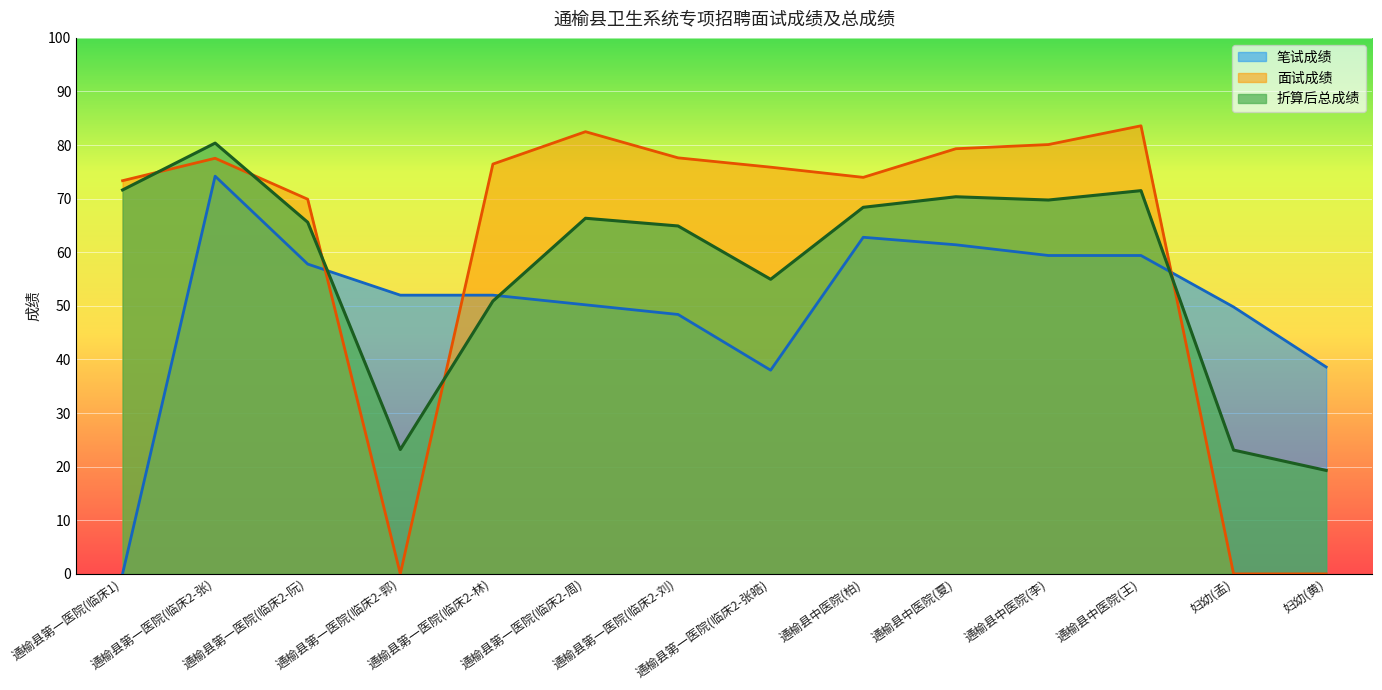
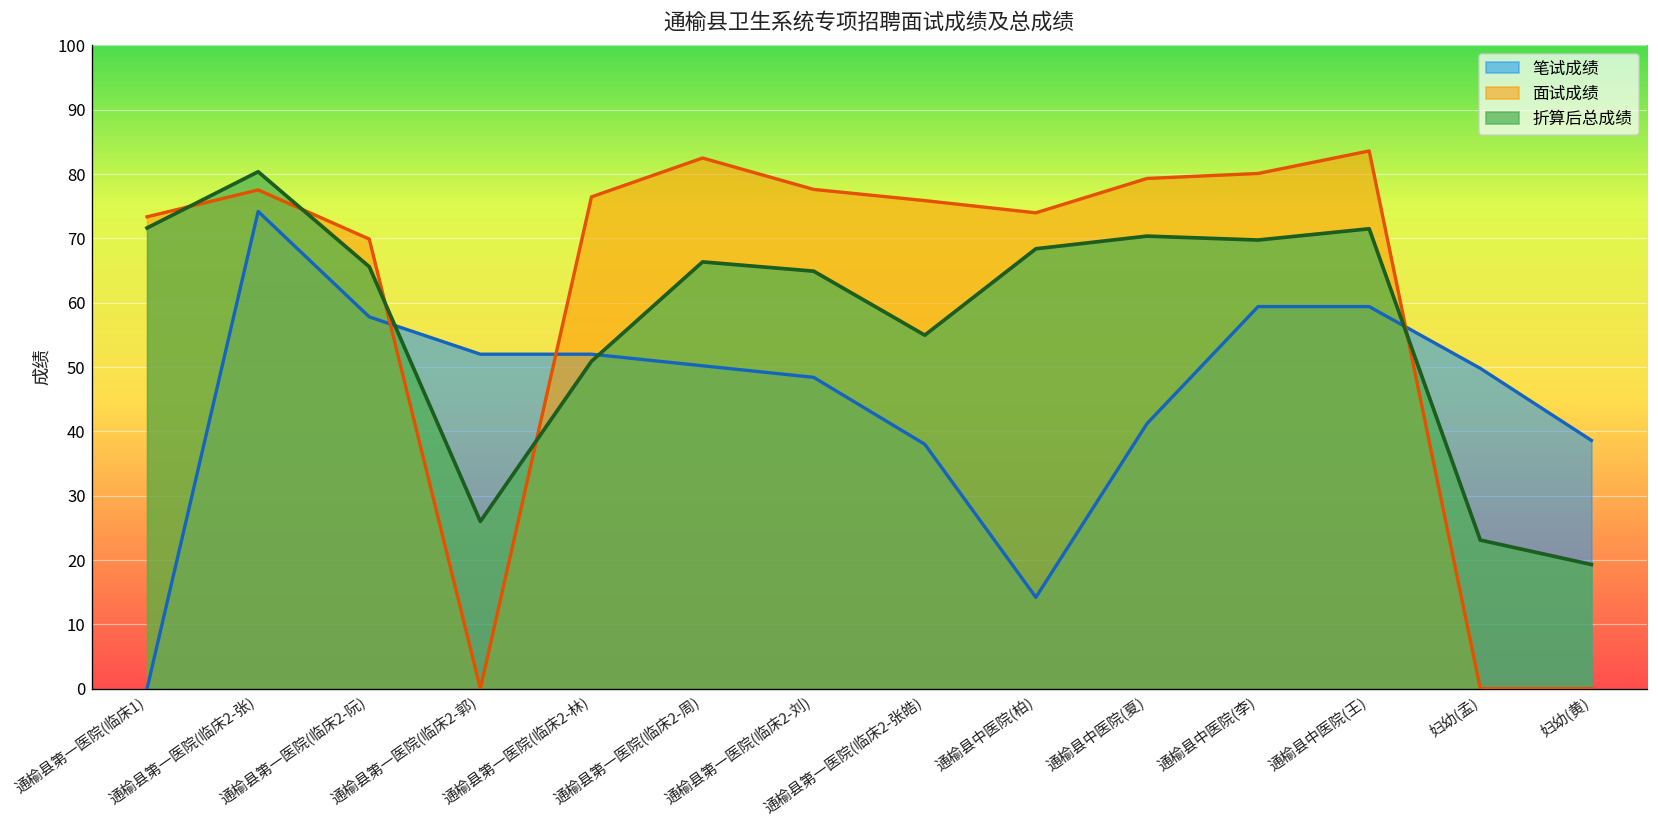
折算后总成绩, 通榆县第一医院(临床2-郭): 23 -> 26
笔试成绩, 通榆县中医院(柏): 63 -> 14
笔试成绩, 通榆县中医院(夏): 61 -> 41
